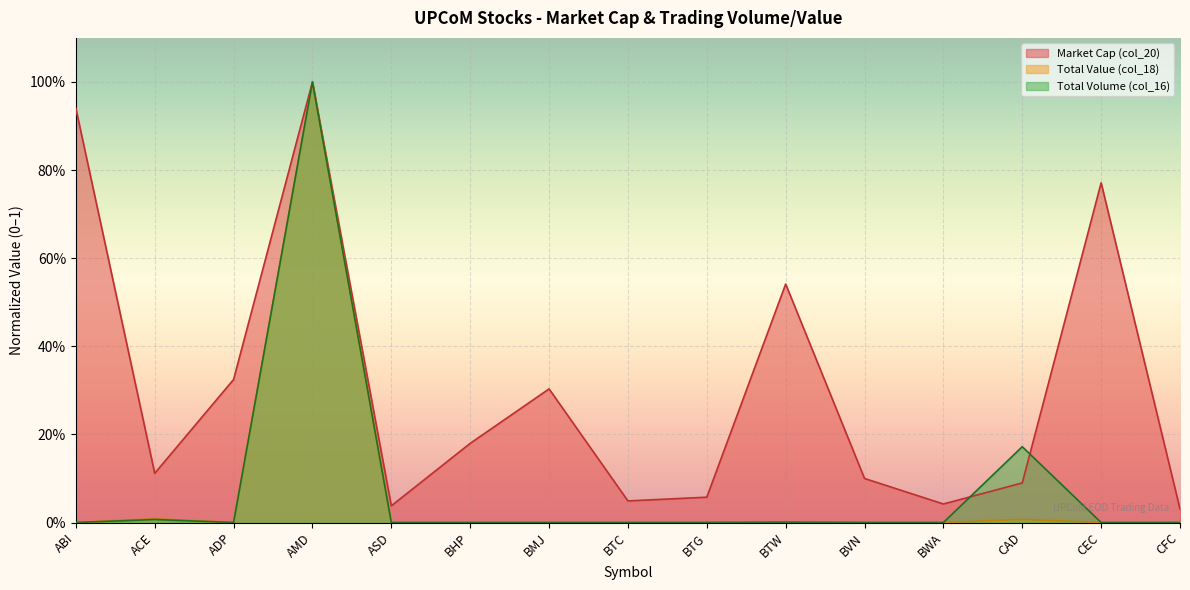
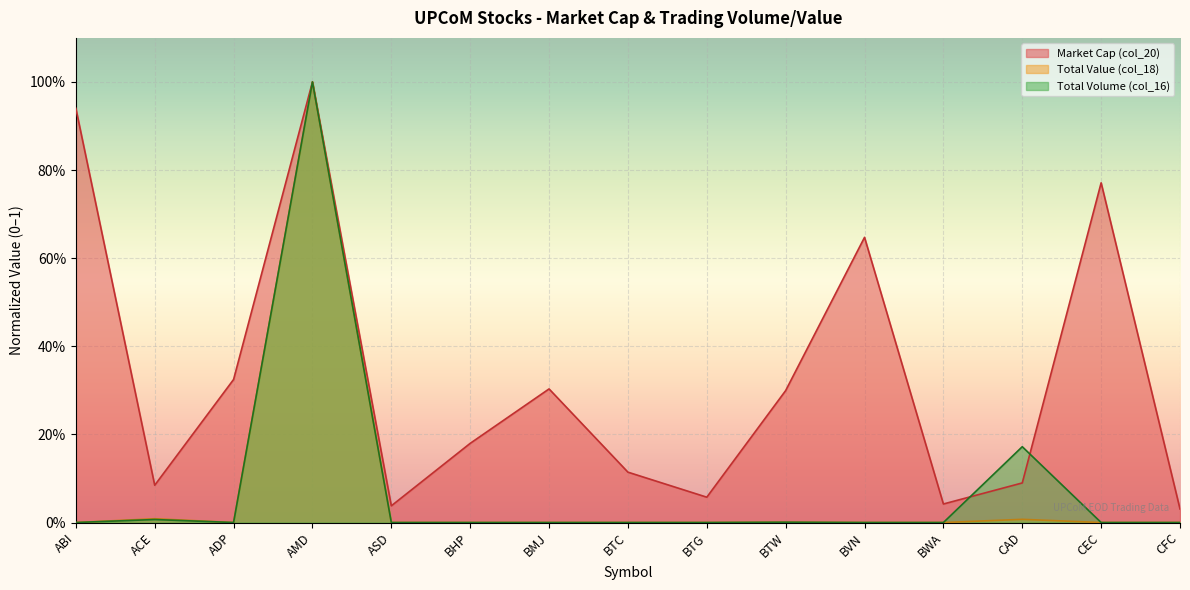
Market Cap (col_20), ACE: 11% -> 8%
Market Cap (col_20), BTC: 5% -> 11%
Market Cap (col_20), BTW: 54% -> 30%
Market Cap (col_20), BVN: 10% -> 65%
